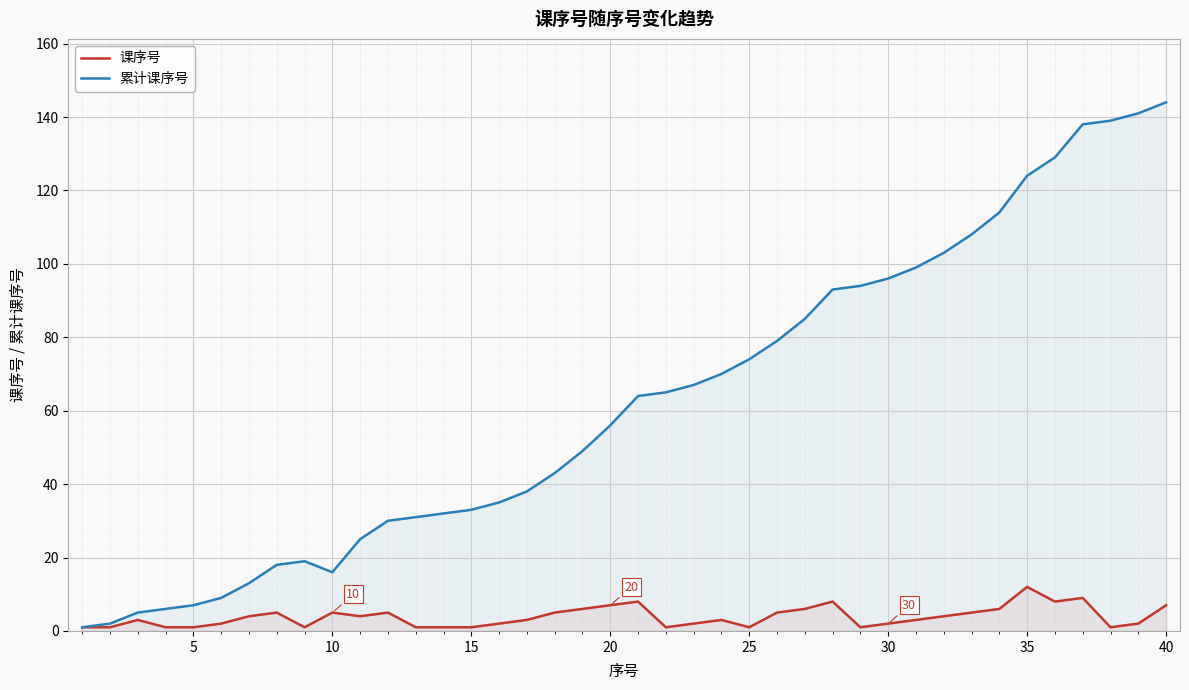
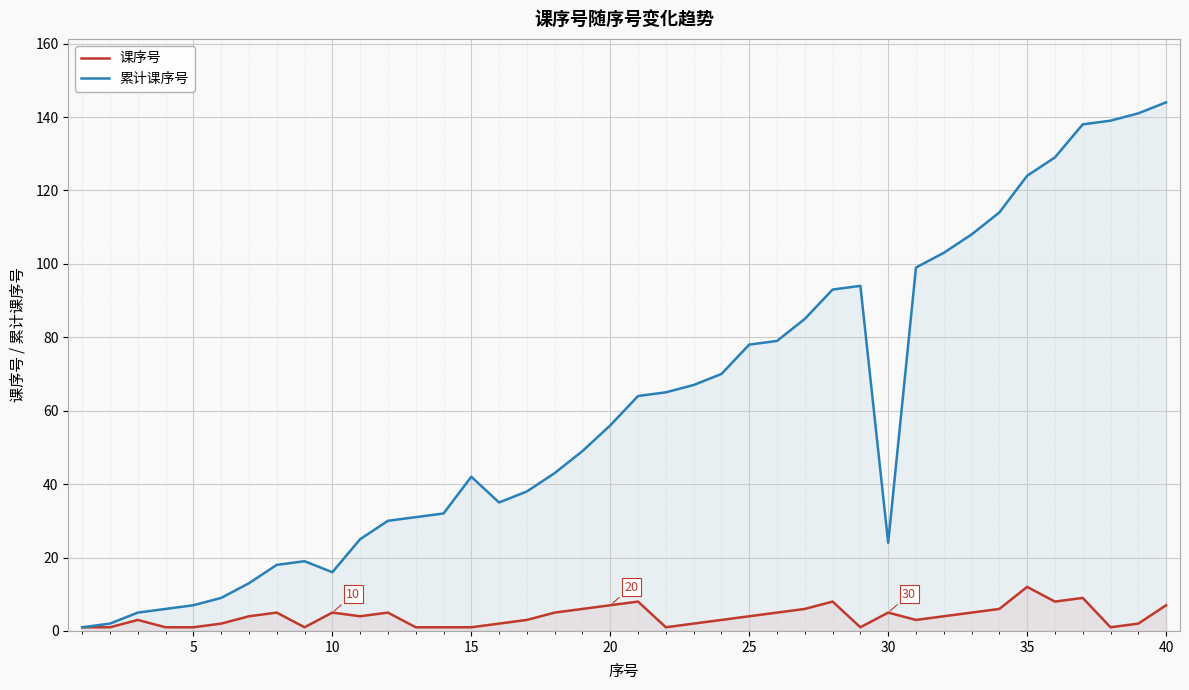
累计课序号, 15: 33 -> 42
课序号, 25: 1 -> 4
累计课序号, 25: 74 -> 78
课序号, 30: 2 -> 5
累计课序号, 30: 96 -> 24
